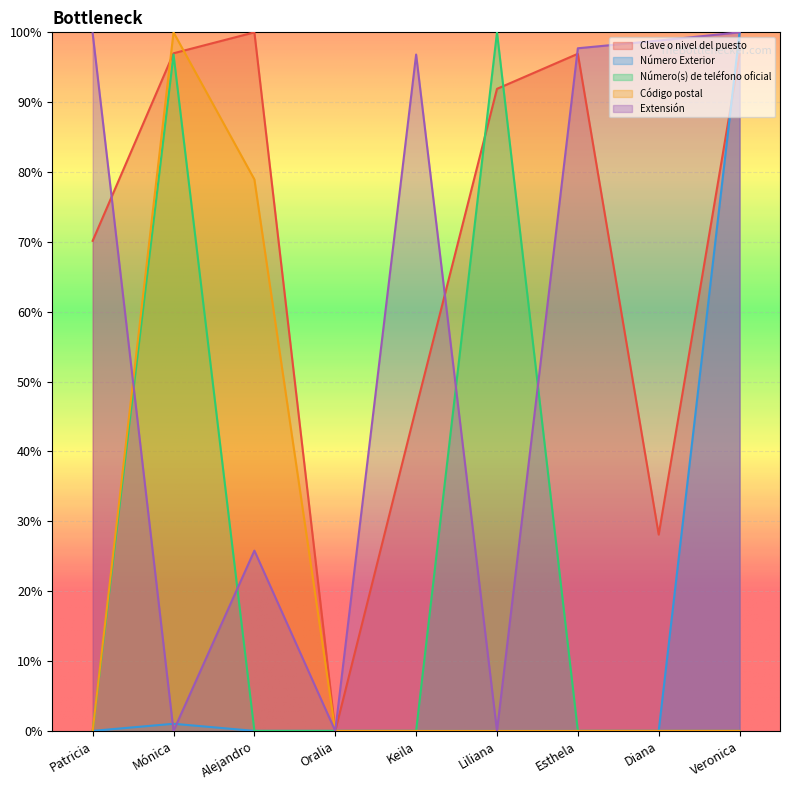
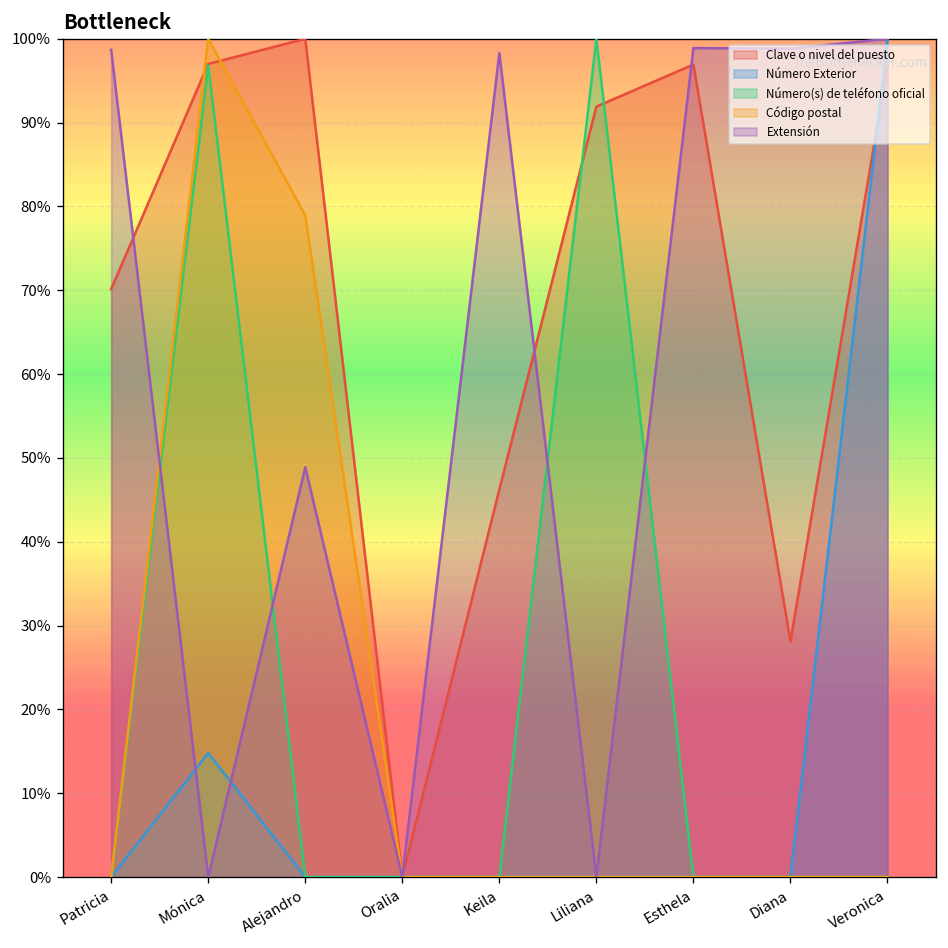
Extensión, Patricia: 100% -> 99%
Número Exterior, Mónica: 1% -> 15%
Extensión, Alejandro: 26% -> 49%
Extensión, Keila: 97% -> 98%
Extensión, Esthela: 98% -> 99%
